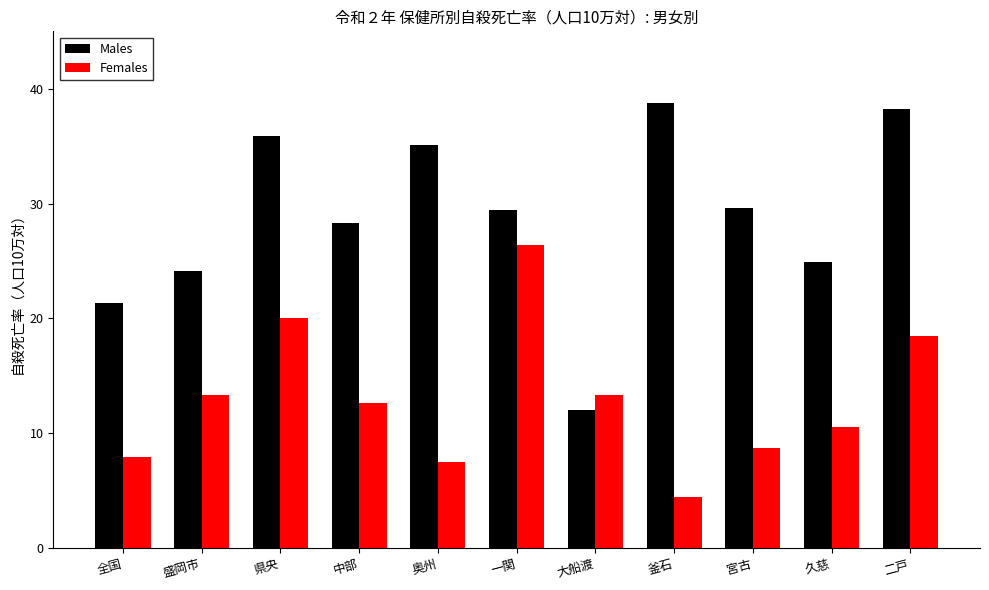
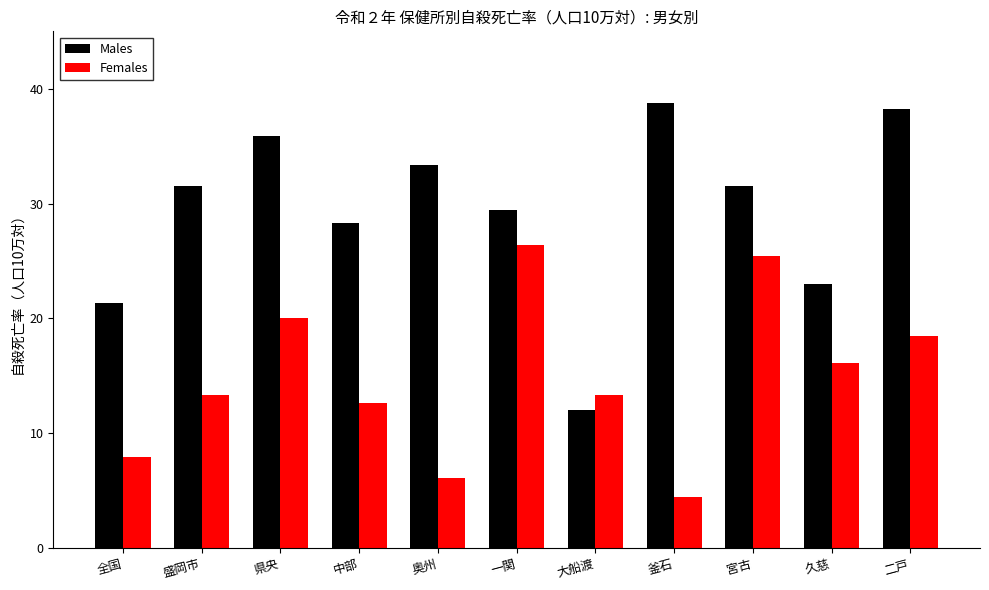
Males, 盛岡市: 24.1 -> 31.5
Males, 奥州: 35.1 -> 33.4
Females, 奥州: 7.5 -> 6.1
Males, 宮古: 29.6 -> 31.5
Females, 宮古: 8.7 -> 25.4
Males, 久慈: 24.9 -> 23.0
Females, 久慈: 10.5 -> 16.1
